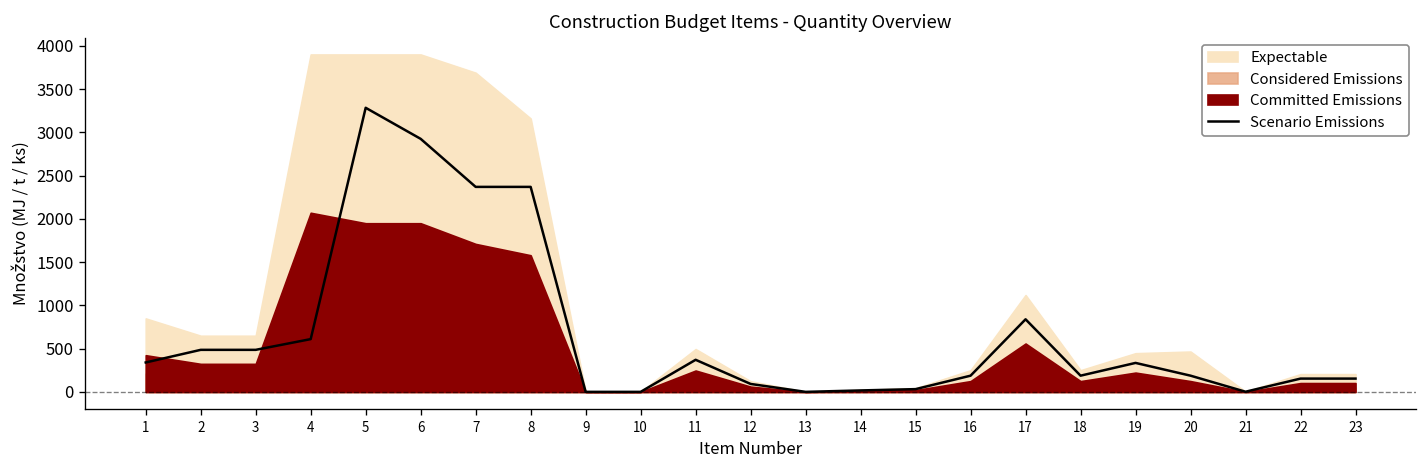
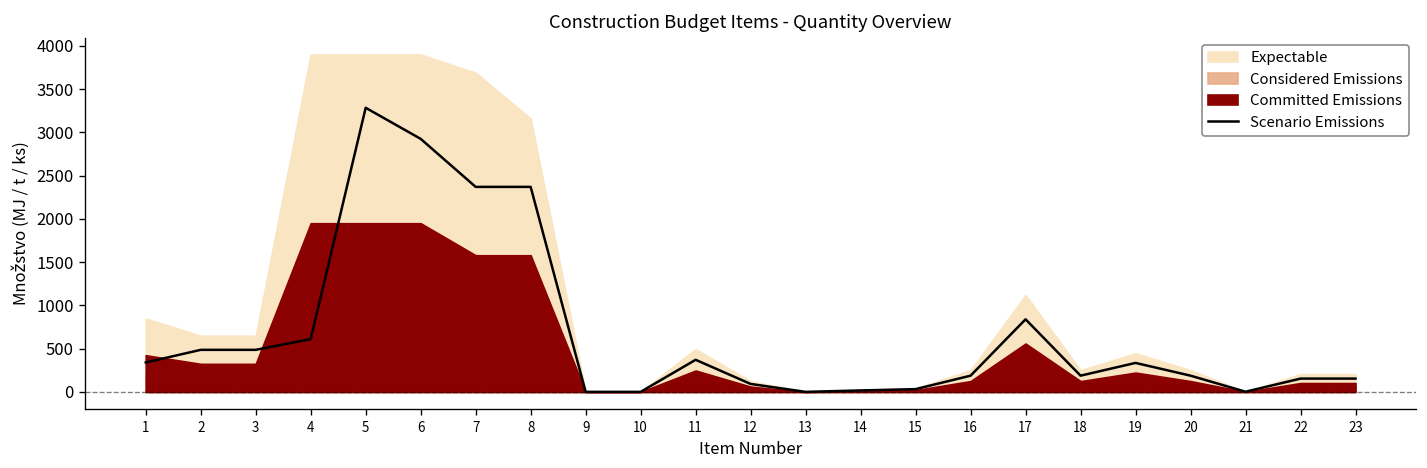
Committed Emissions, 4: 2100 -> 2000
Committed Emissions, 7: 1700 -> 1600
Expectable, 20: 500 -> 300
